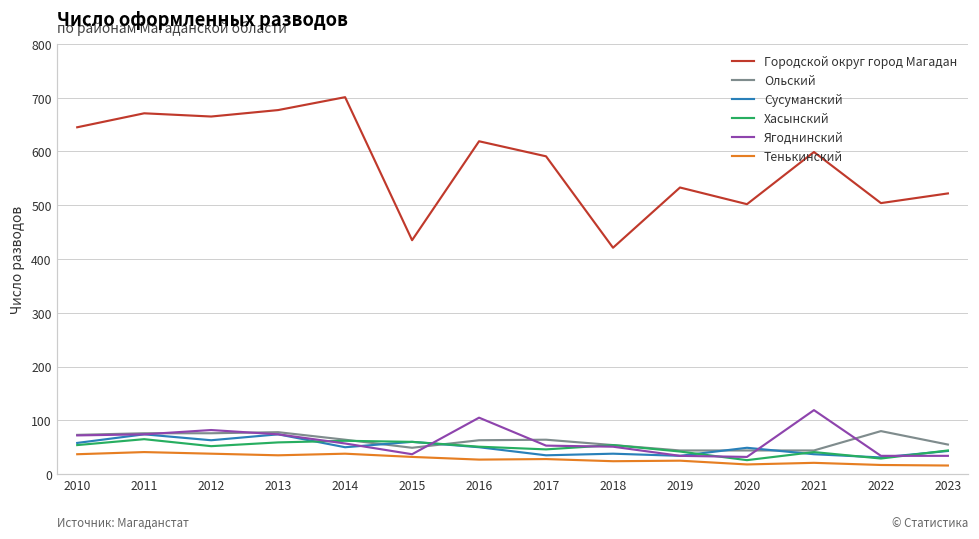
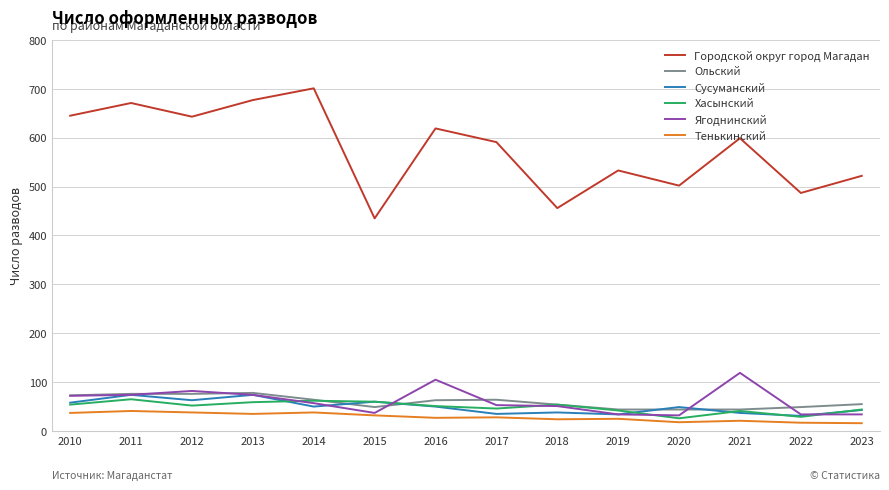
Городской округ город Магадан, 2012: 670 -> 640
Городской округ город Магадан, 2018: 420 -> 460
Городской округ город Магадан, 2022: 500 -> 490
Ольский, 2022: 80 -> 50
